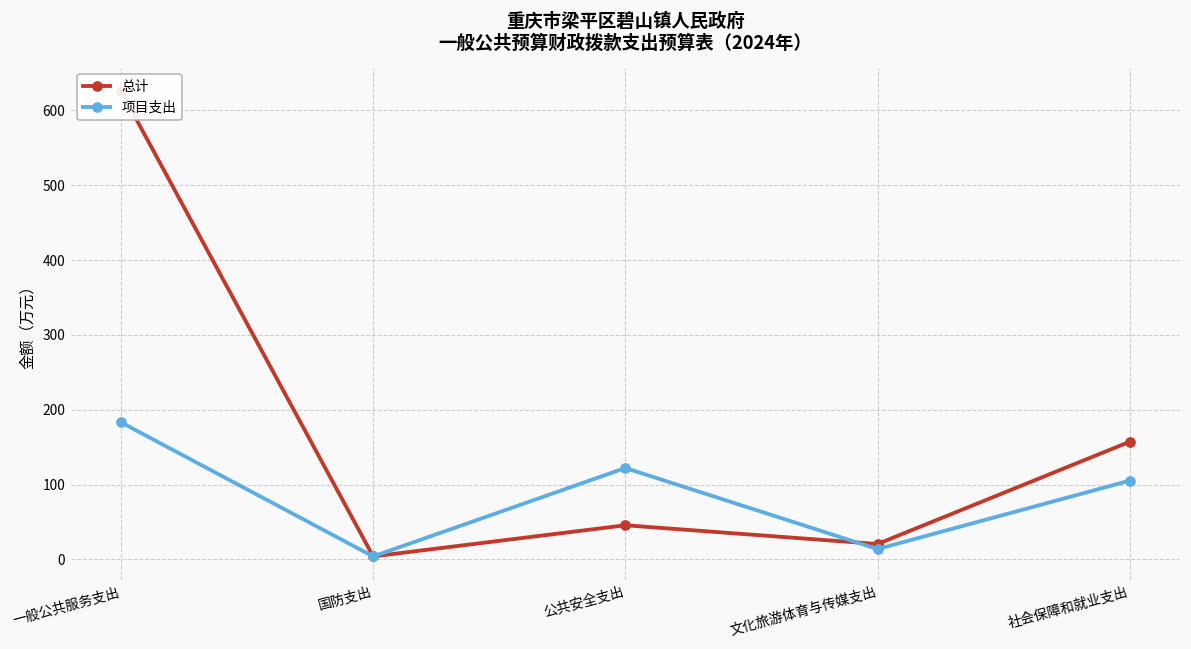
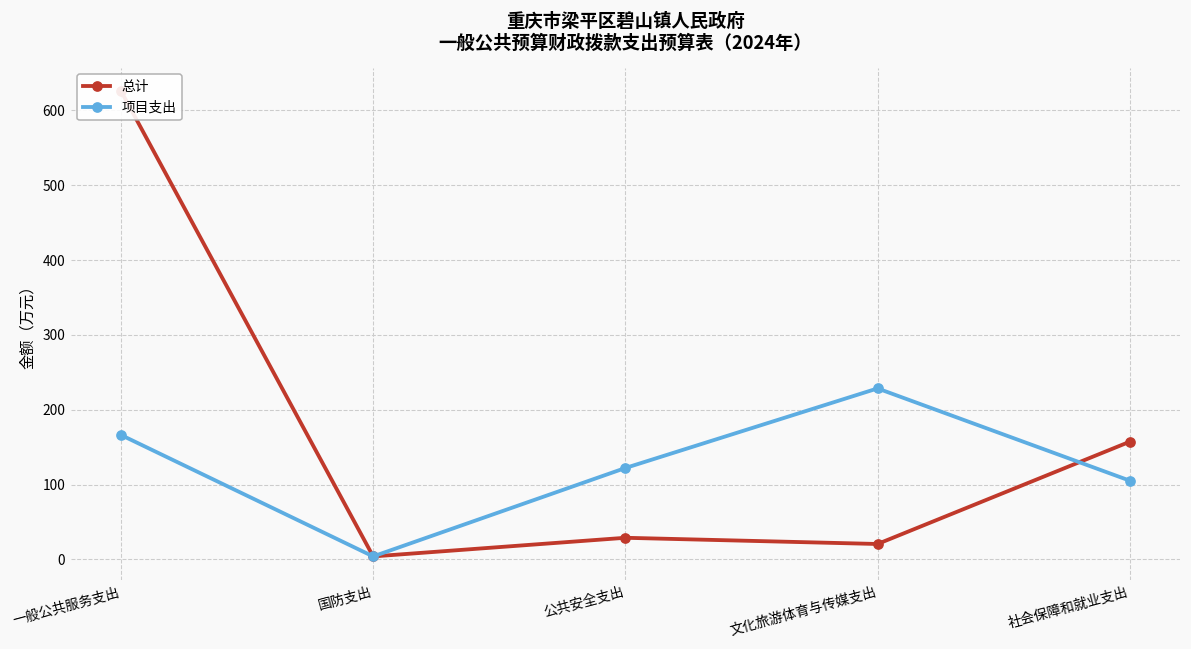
项目支出, 一般公共服务支出: 180 -> 170
总计, 公共安全支出: 50 -> 30
项目支出, 文化旅游体育与传媒支出: 10 -> 230
